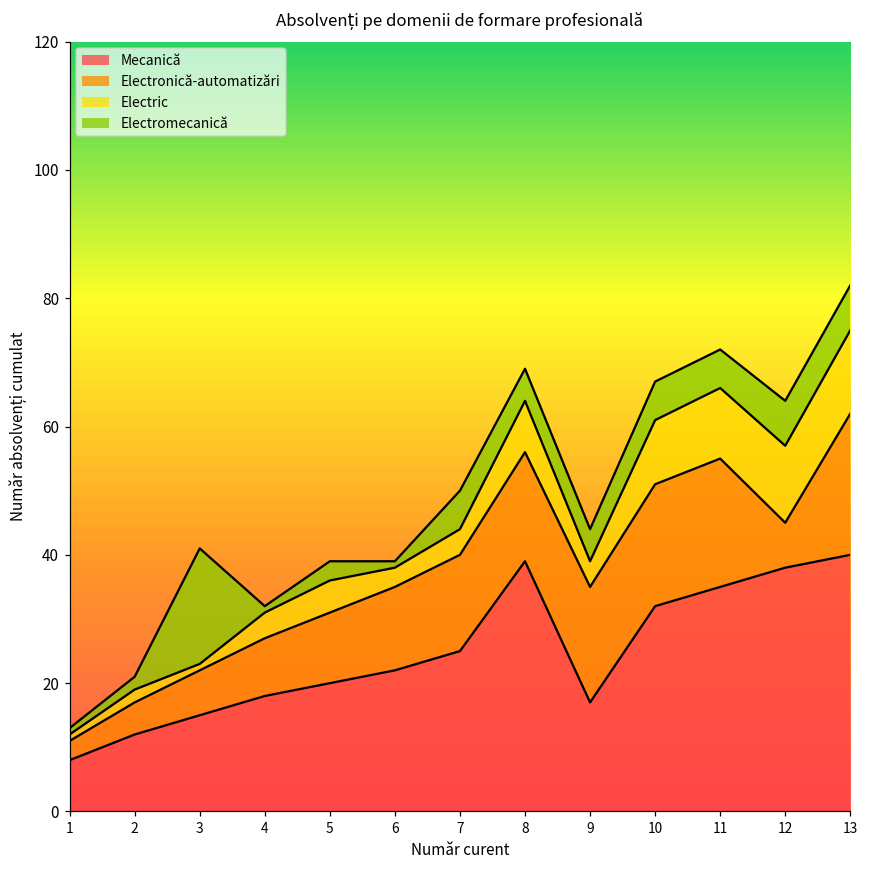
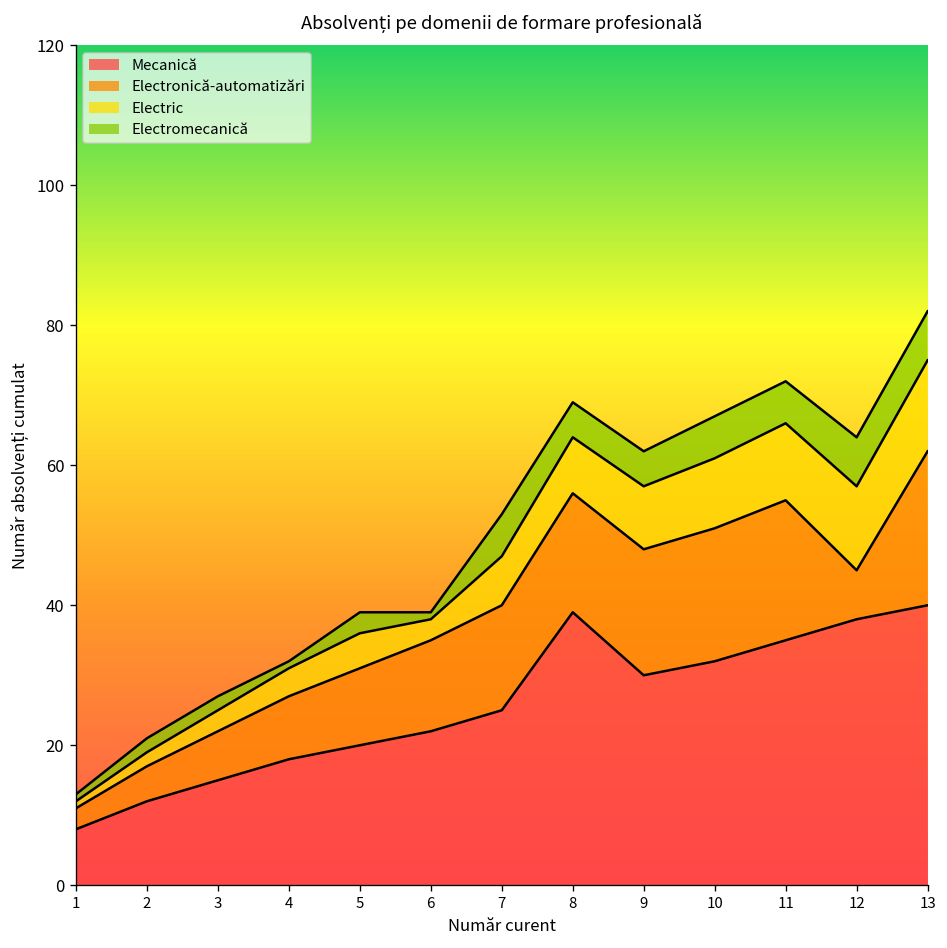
Electric, 3: 1 -> 3
Electromecanică, 3: 18 -> 2
Electric, 7: 4 -> 7
Mecanică, 9: 17 -> 30
Electric, 9: 4 -> 9
